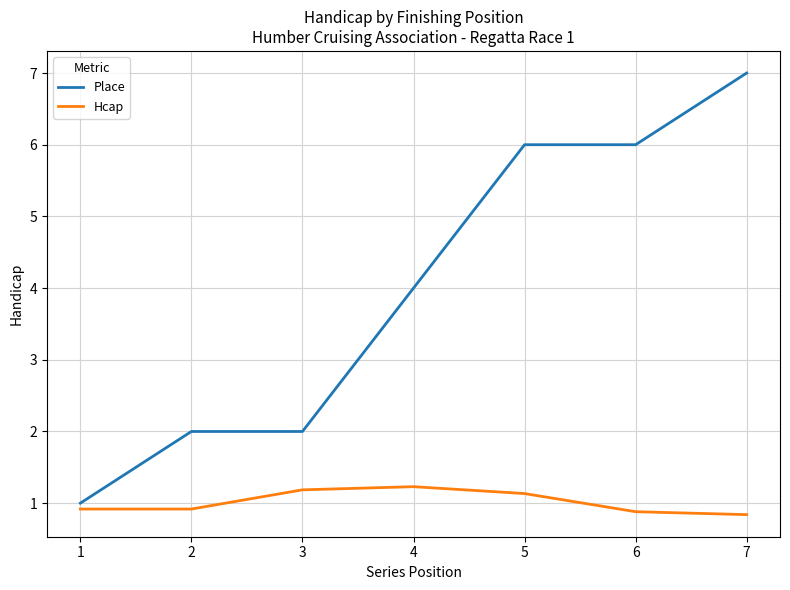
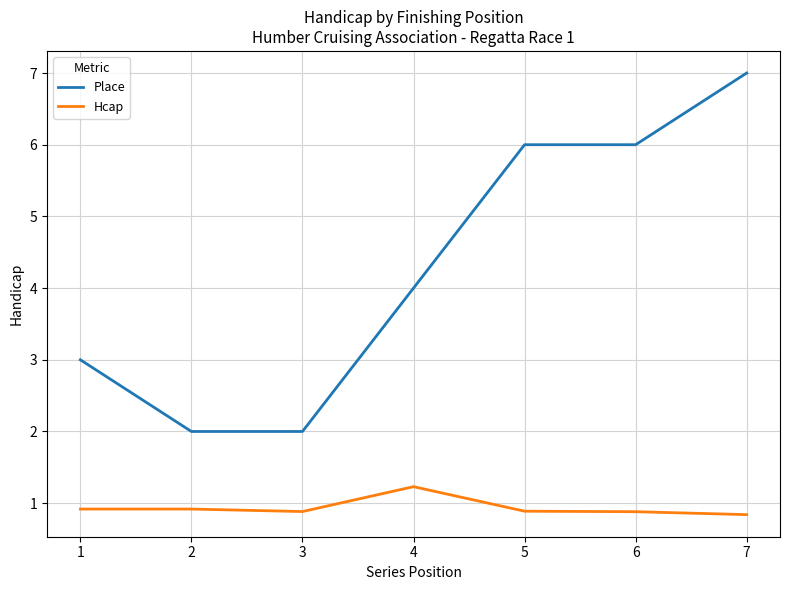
Place, 1: 1 -> 3
Hcap, 3: 1.2 -> 0.9
Hcap, 5: 1.1 -> 0.9
